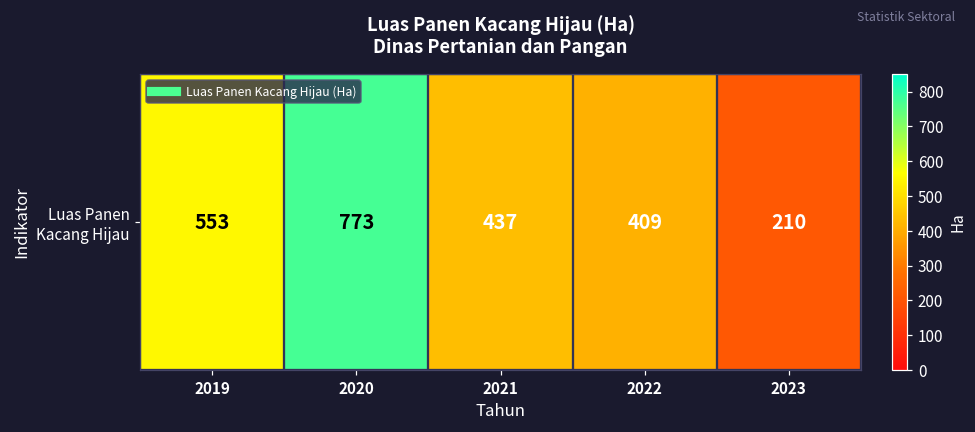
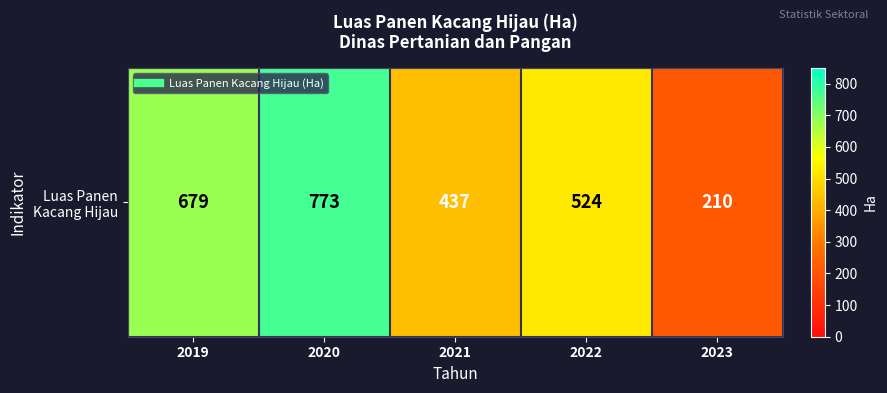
Luas Panen Kacang Hijau, 2019: 553 -> 679
Luas Panen Kacang Hijau, 2022: 409 -> 524
